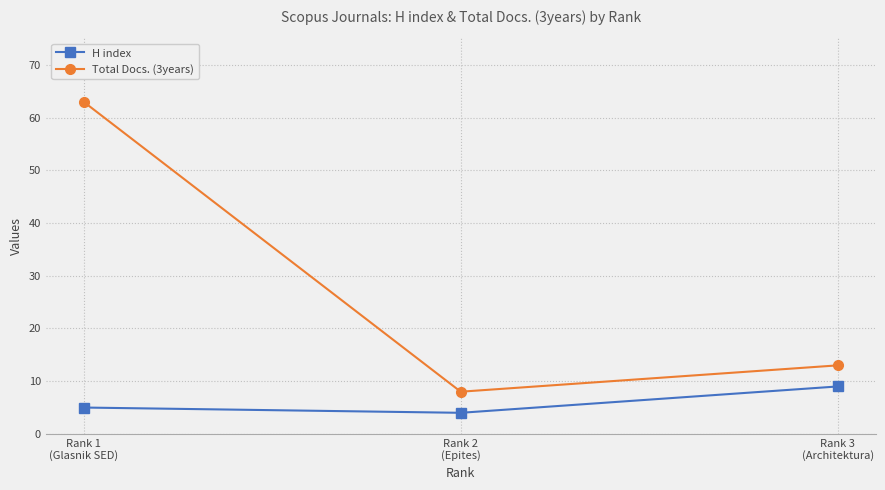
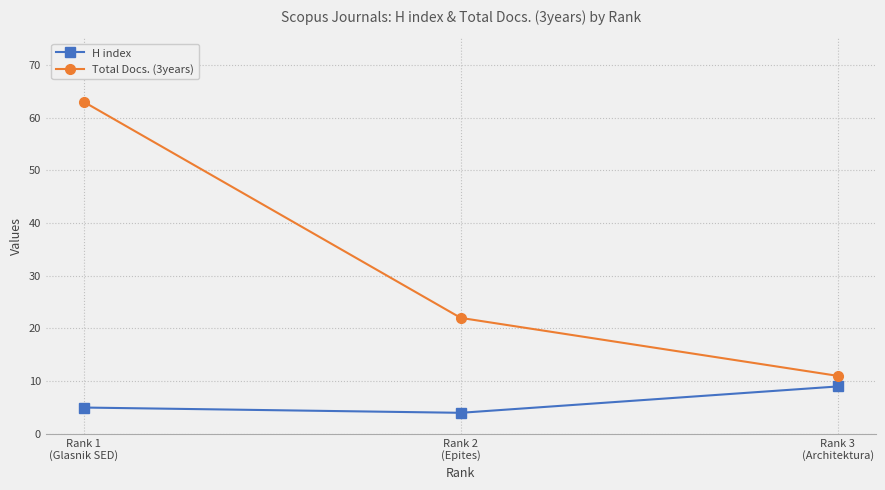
Total Docs. (3years), Rank 2 (Epites): 8 -> 22
Total Docs. (3years), Rank 3 (Architektura): 13 -> 11
